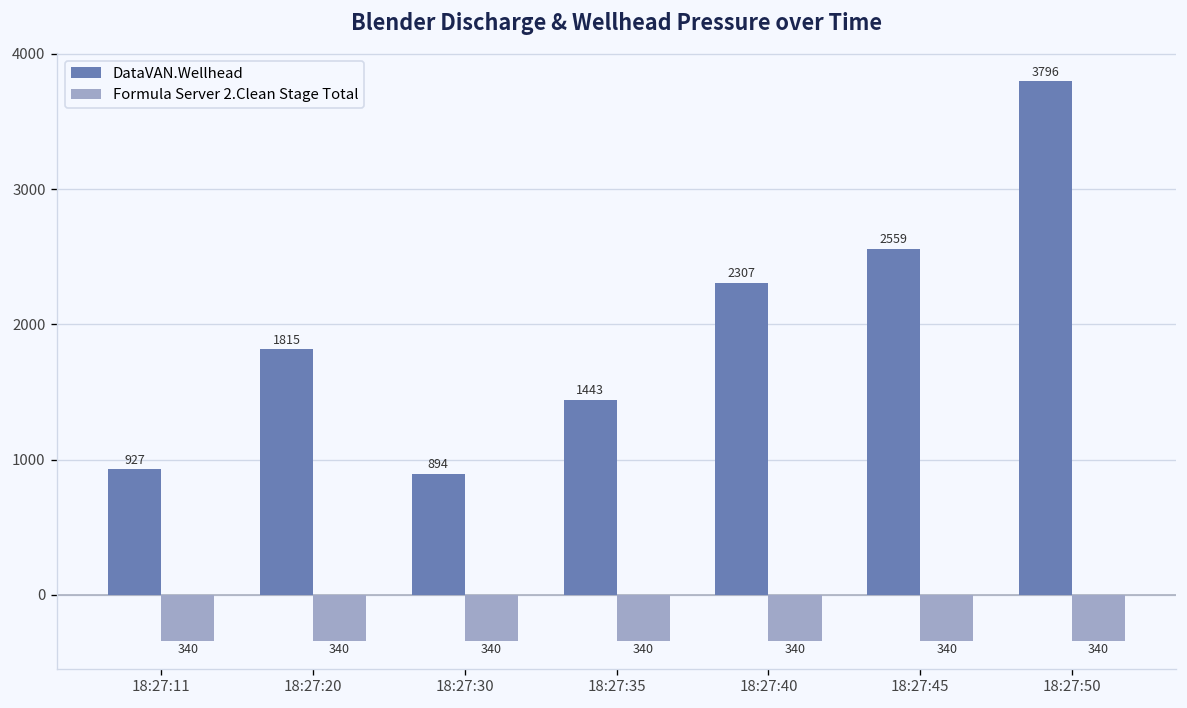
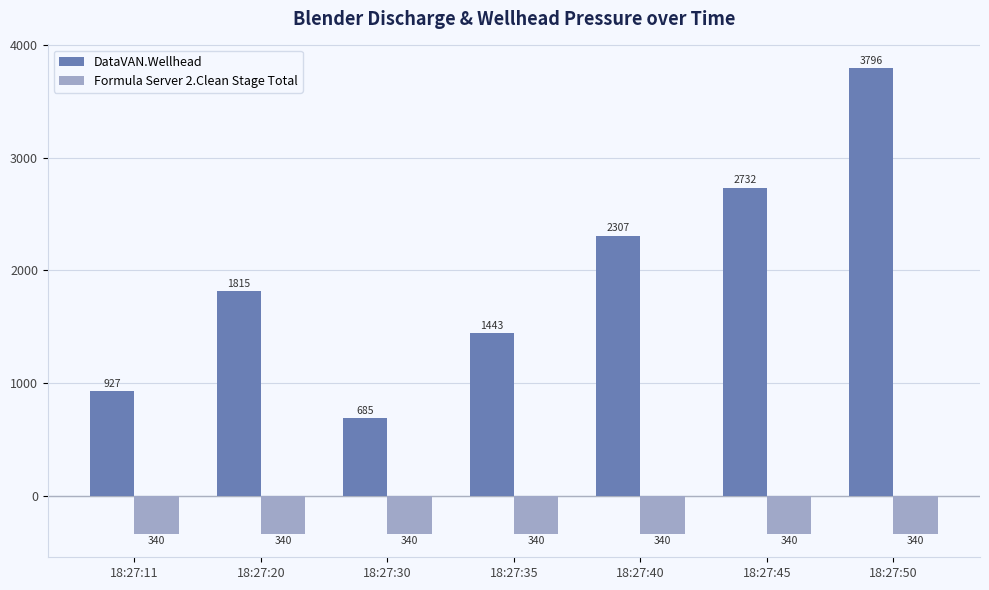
DataVAN.Wellhead, 18:27:30: 894 -> 685
DataVAN.Wellhead, 18:27:45: 2559 -> 2732
